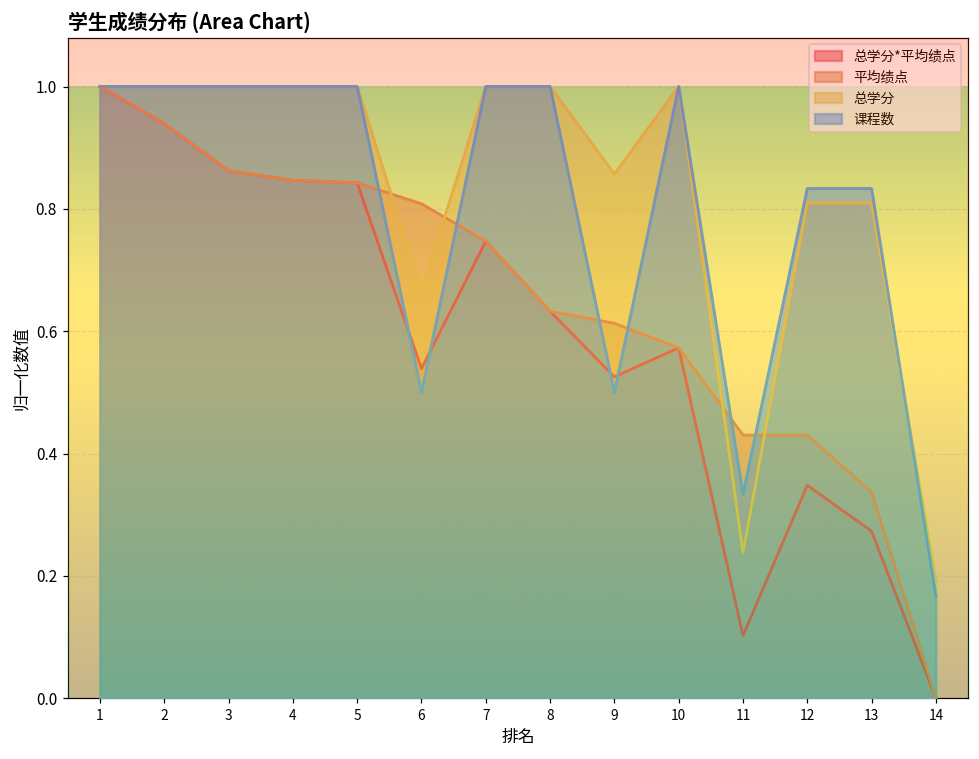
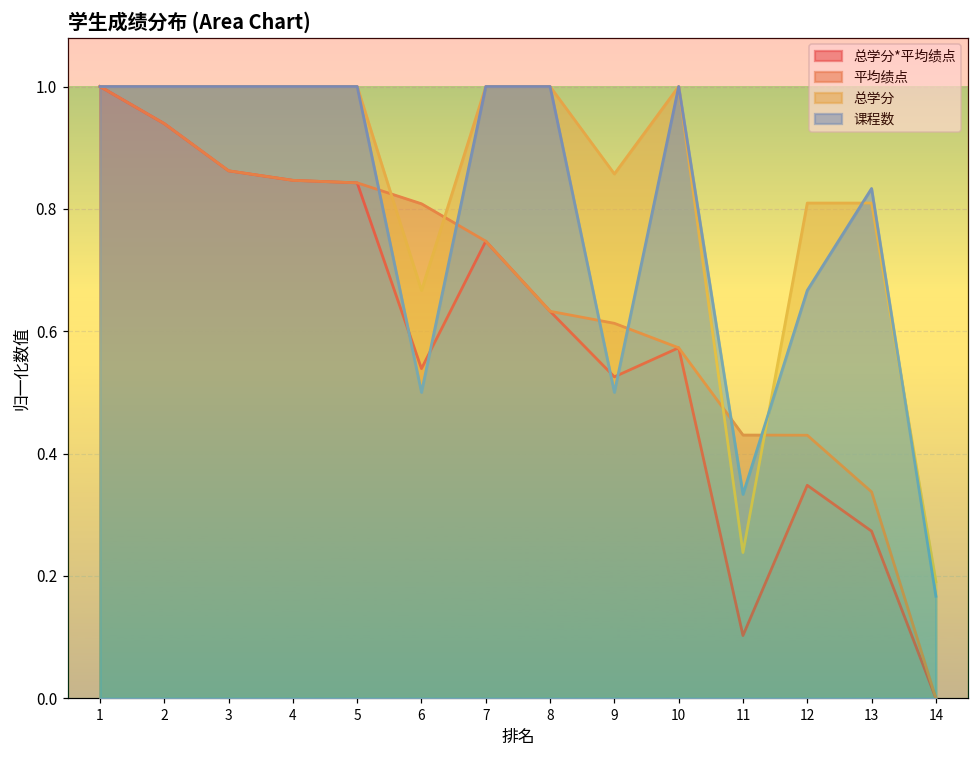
课程数, 12: 0.83 -> 0.67
